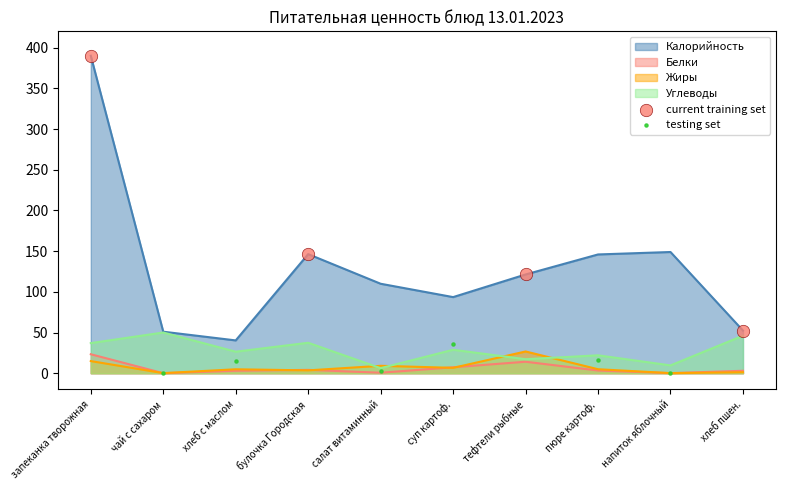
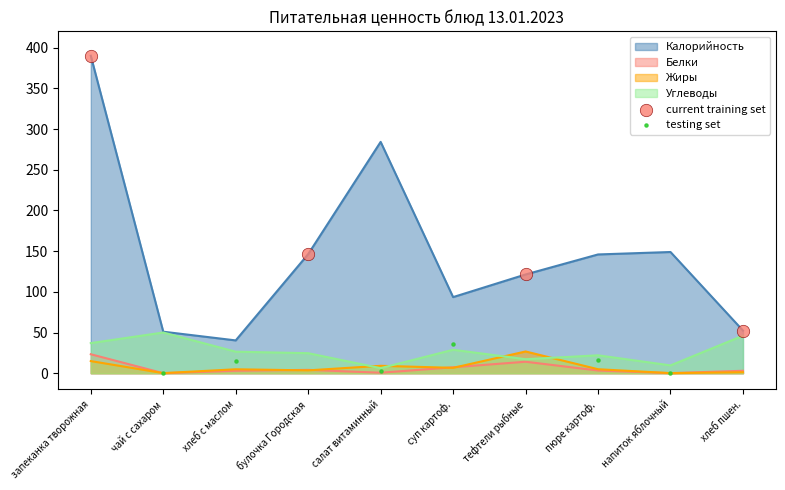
Углеводы, булочка Городская: 40 -> 20
Калорийность, салат витаминный: 110 -> 280
